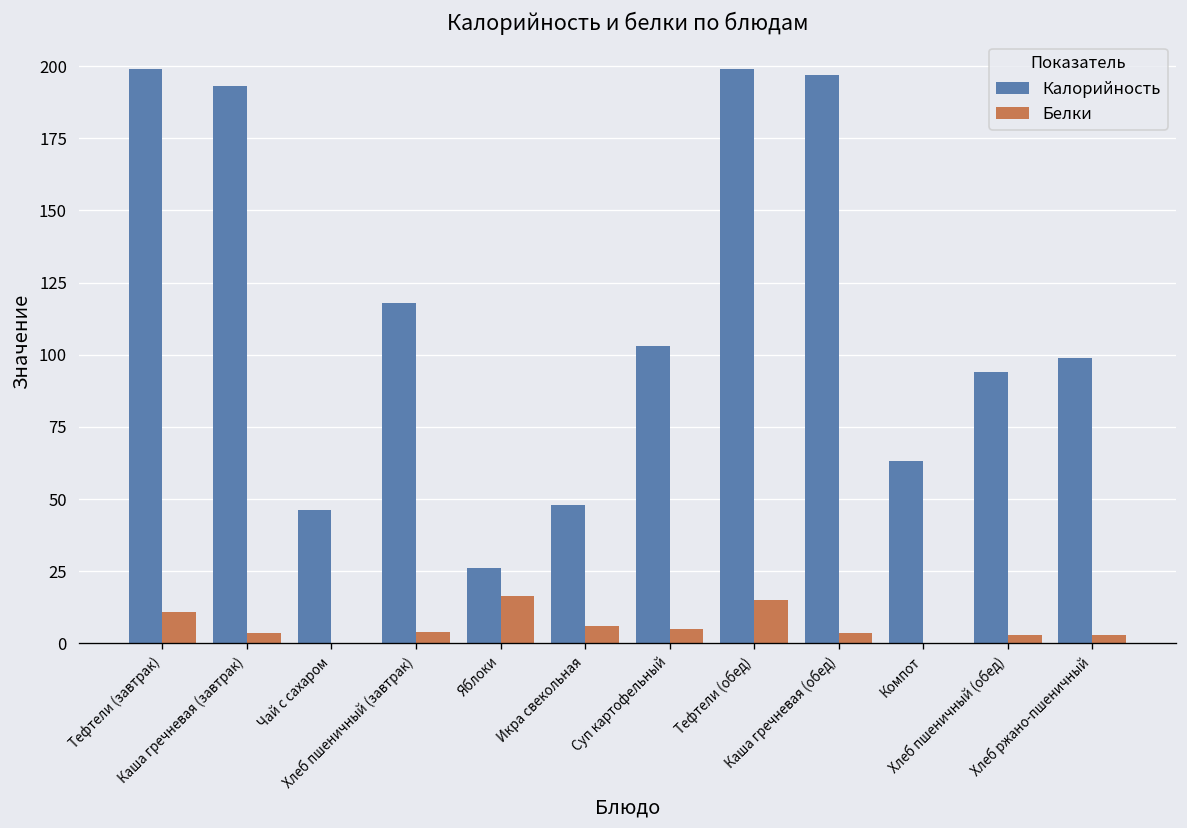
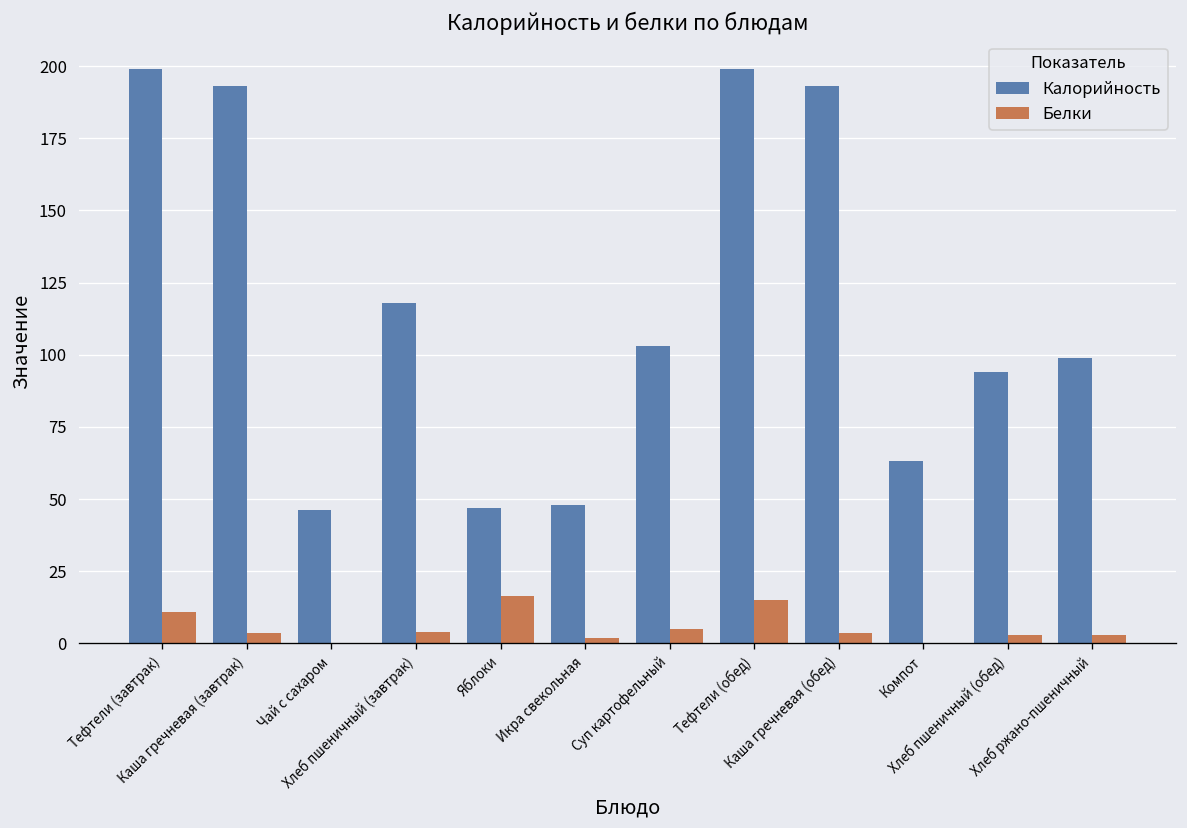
Калорийность, Яблоки: 26 -> 47
Белки, Икра свекольная: 6 -> 2
Калорийность, Каша гречневая (обед): 197 -> 193
